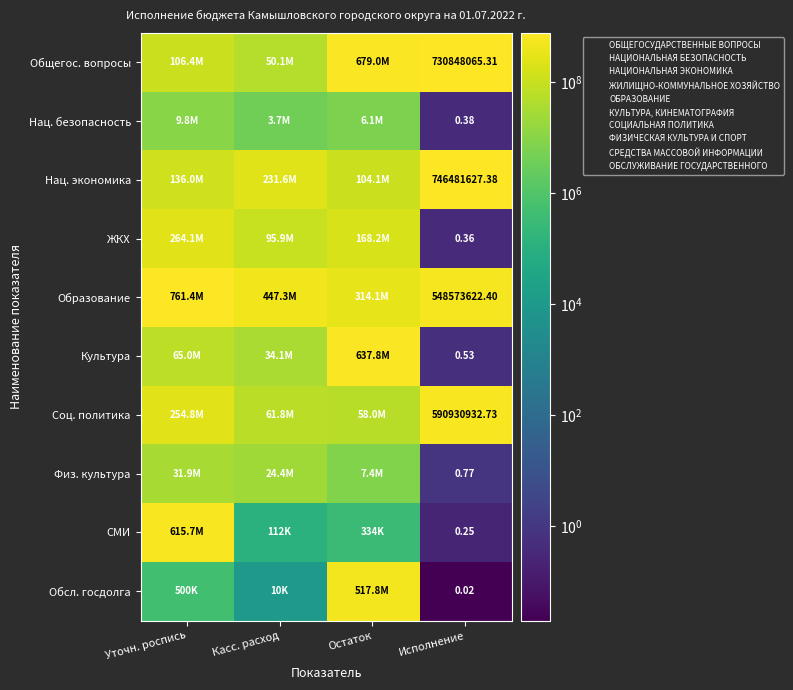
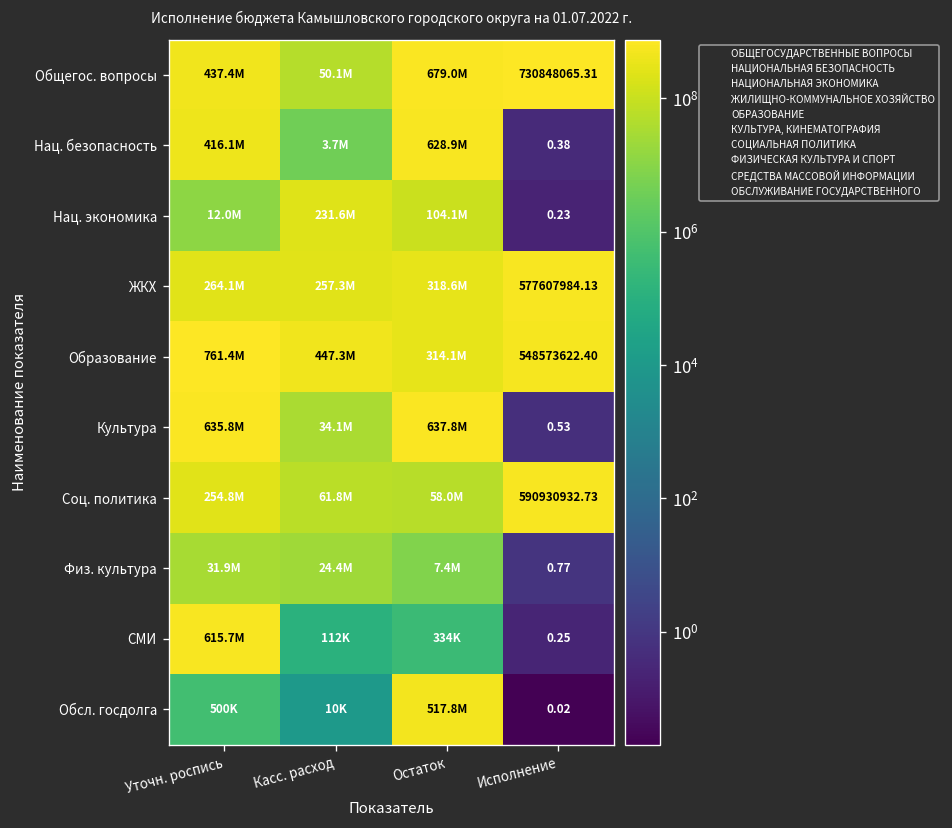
Общегос. вопросы, Уточн. роспись: 106.4M -> 437.4M
Нац. безопасность, Уточн. роспись: 9.8M -> 416.1M
Нац. безопасность, Остаток: 6.1M -> 628.9M
Нац. экономика, Уточн. роспись: 136.0M -> 12.0M
Нац. экономика, Исполнение: 746481627.38 -> 0.23
ЖКХ, Касс. расход: 95.9M -> 257.3M
ЖКХ, Остаток: 168.2M -> 318.6M
ЖКХ, Исполнение: 0.36 -> 577607984.13
Культура, Уточн. роспись: 65.0M -> 635.8M
